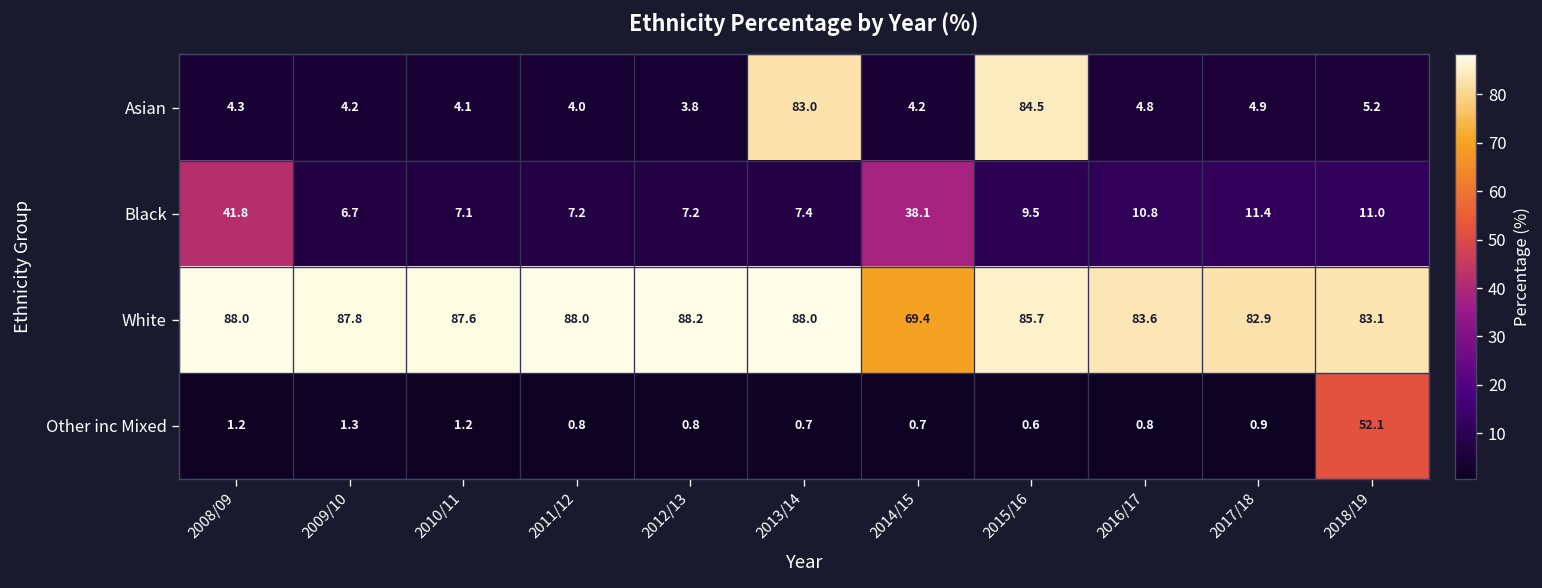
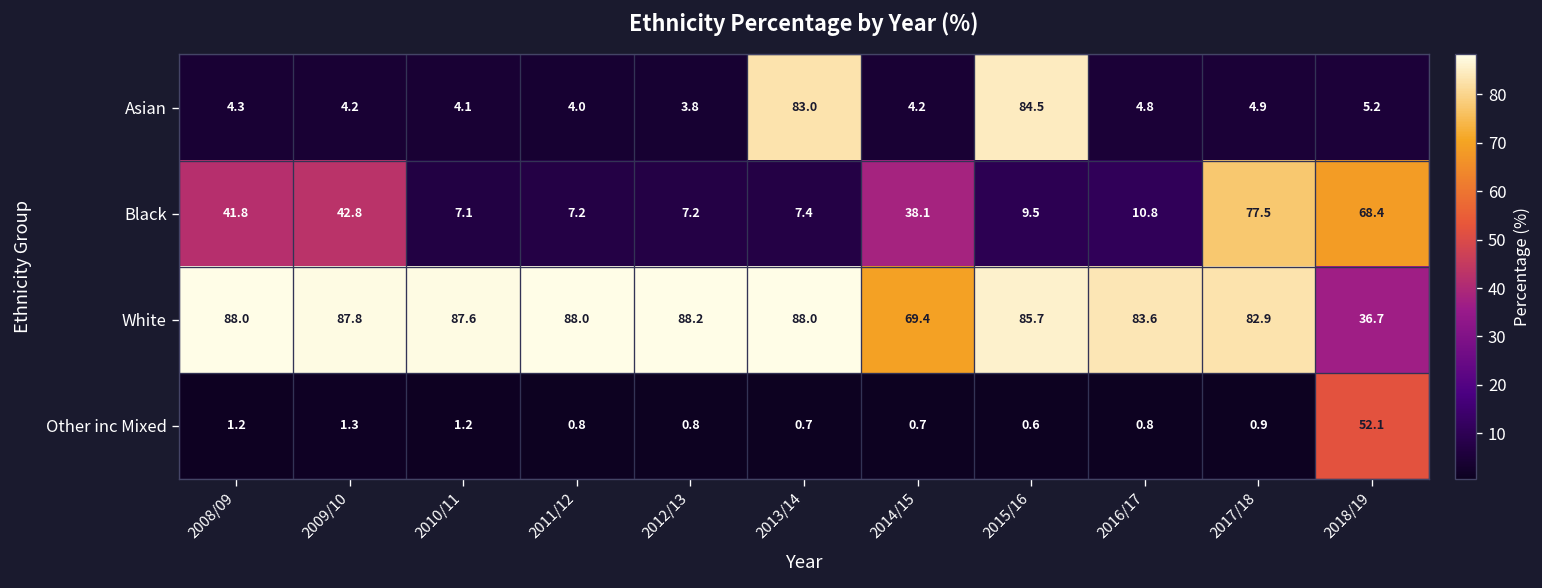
Black, 2009/10: 6.7 -> 42.8
Black, 2017/18: 11.4 -> 77.5
Black, 2018/19: 11.0 -> 68.4
White, 2018/19: 83.1 -> 36.7
